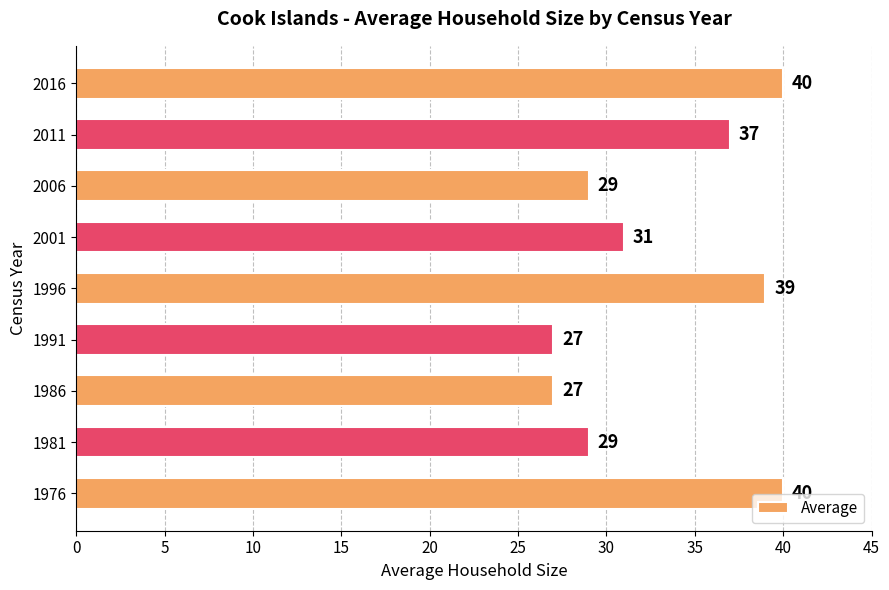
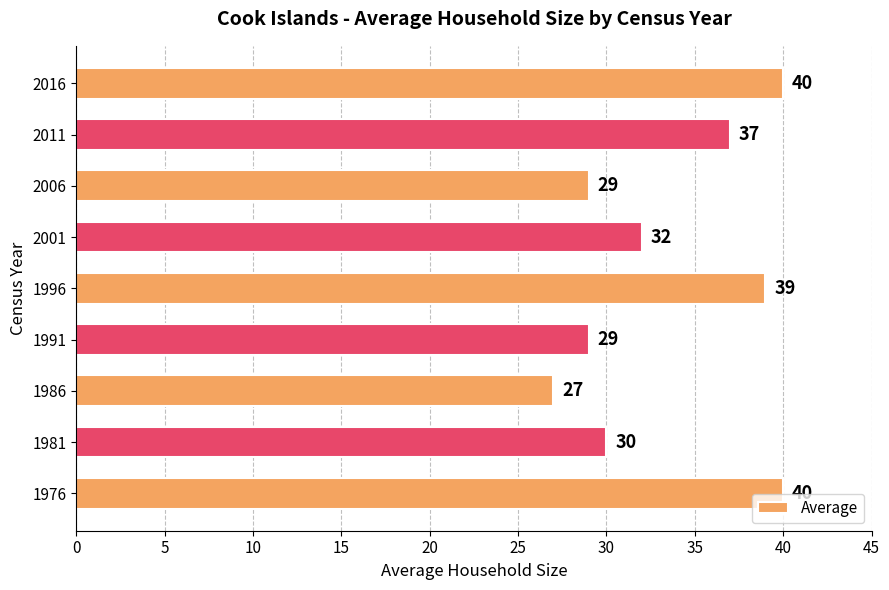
2001: 31 -> 32
1991: 27 -> 29
1981: 29 -> 30
